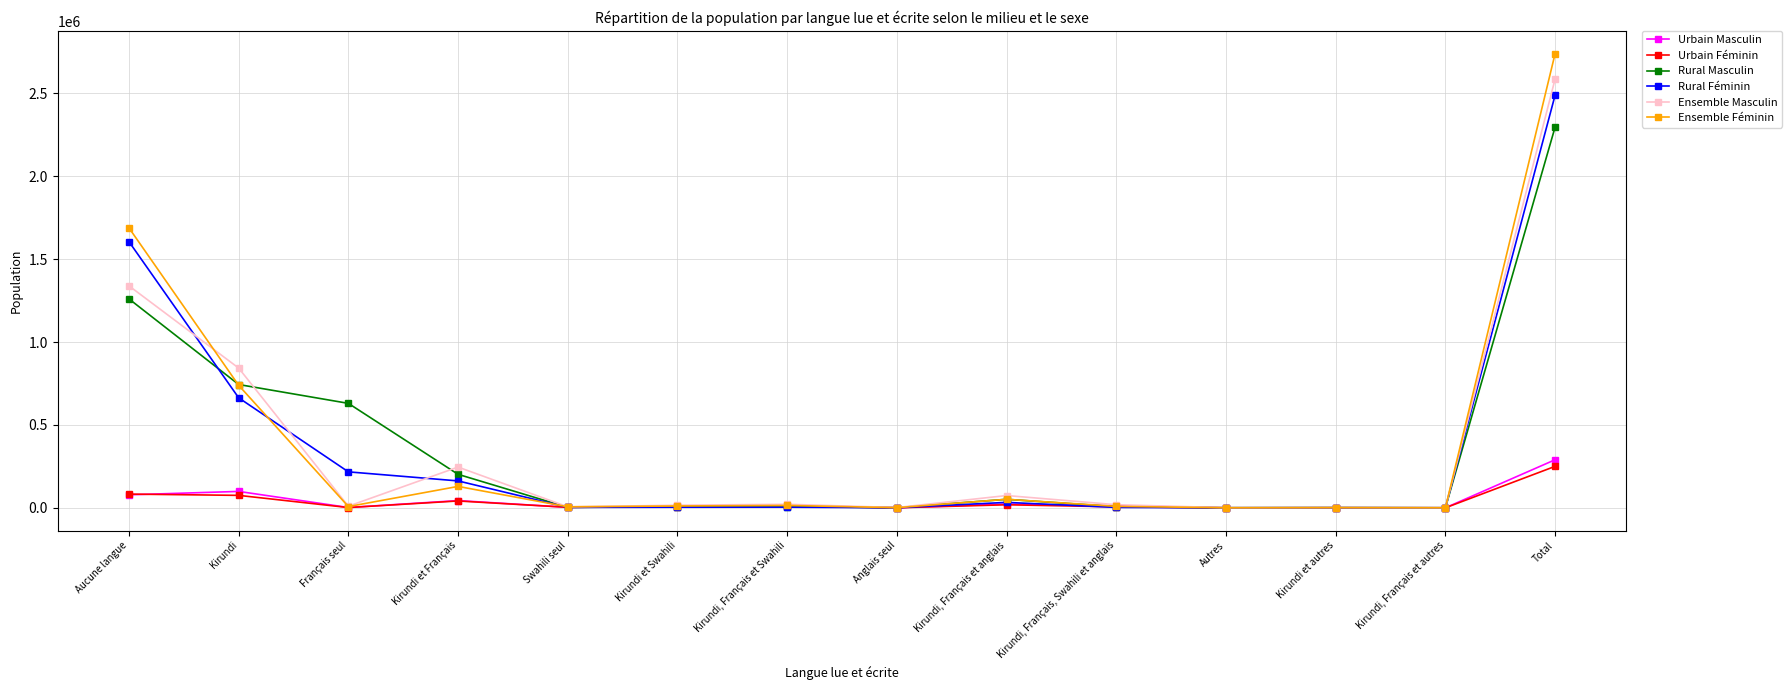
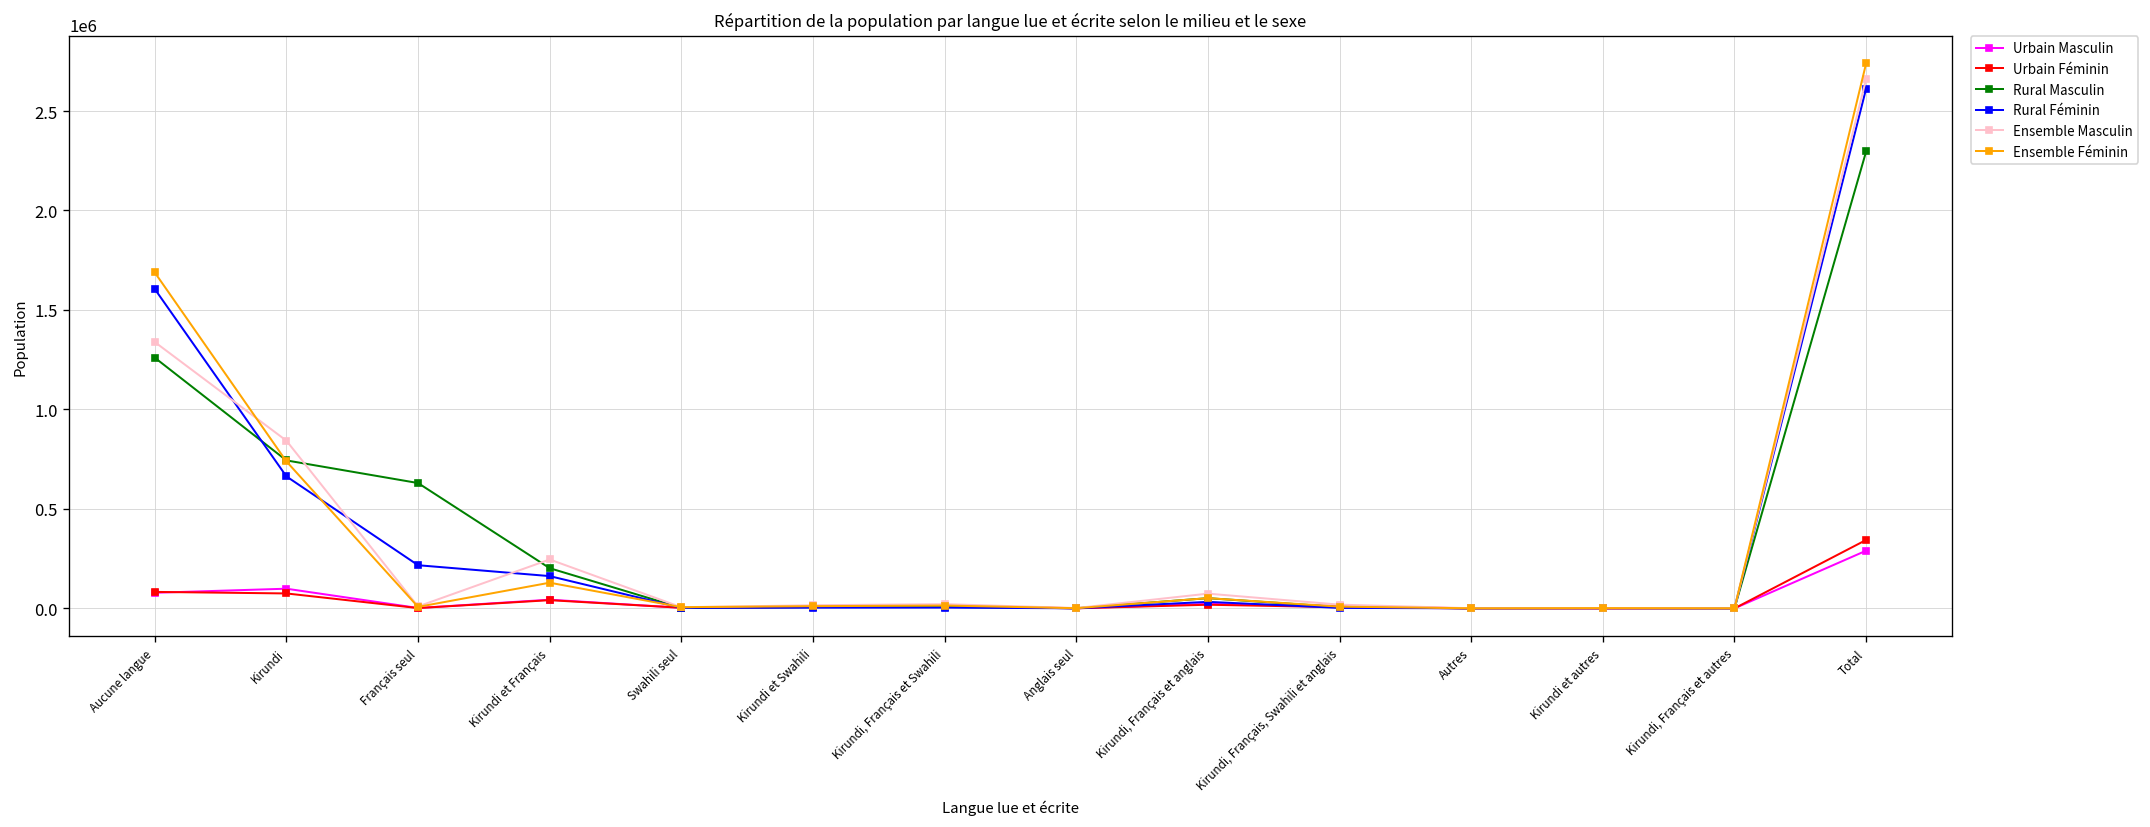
Urbain Féminin, Total: 250000 -> 340000
Rural Féminin, Total: 2490000 -> 2610000
Ensemble Masculin, Total: 2590000 -> 2660000
